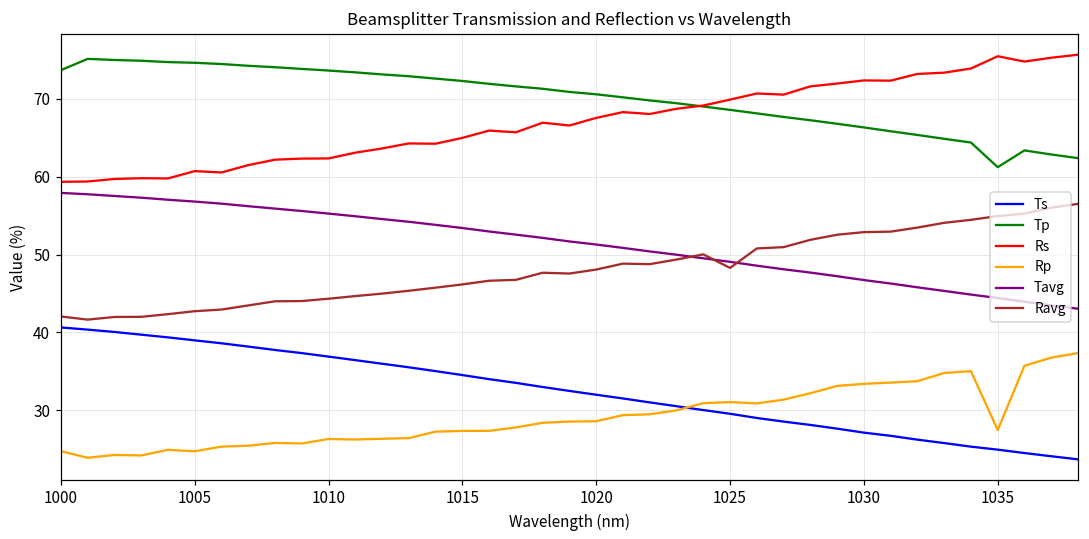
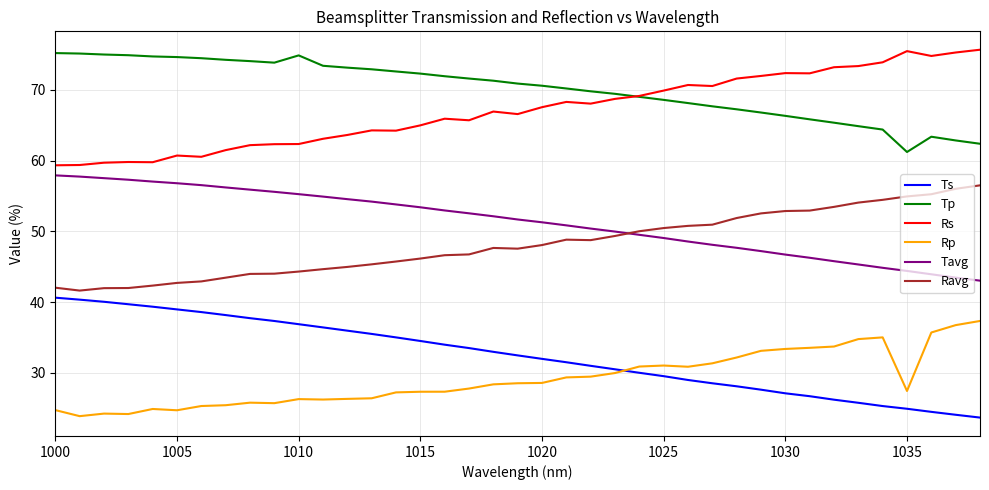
Tp, 1000: 74 -> 75
Tp, 1010: 74 -> 75
Ravg, 1025: 48 -> 50
